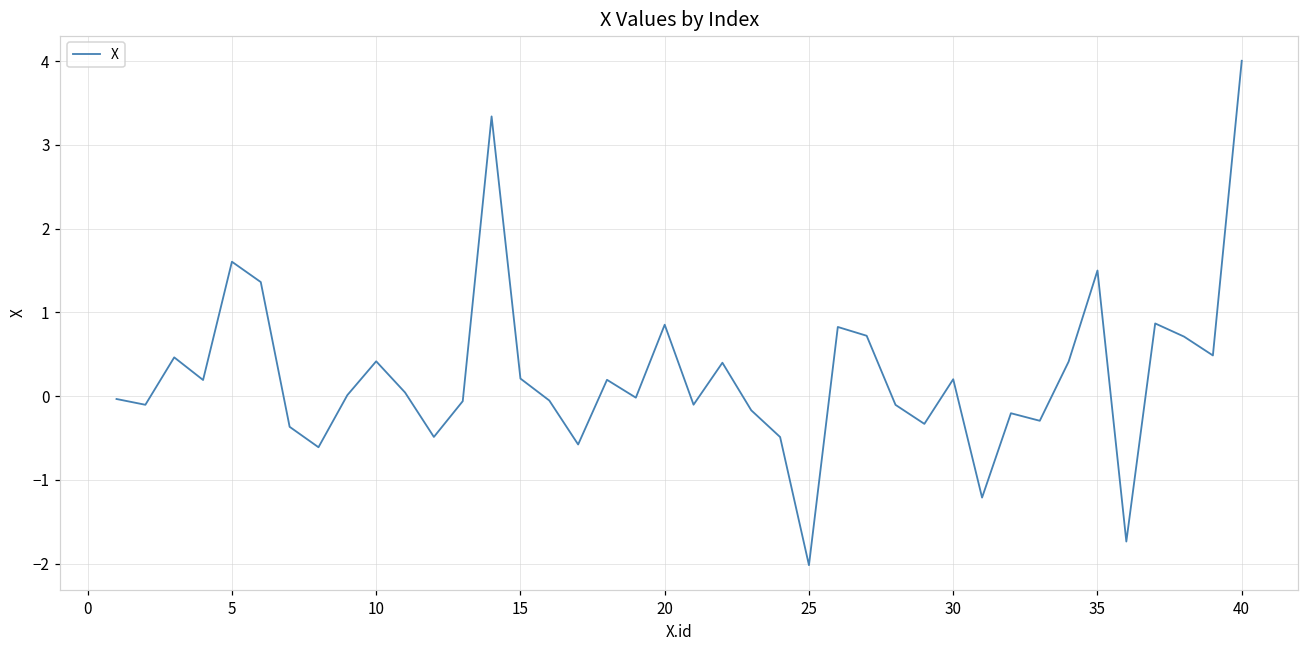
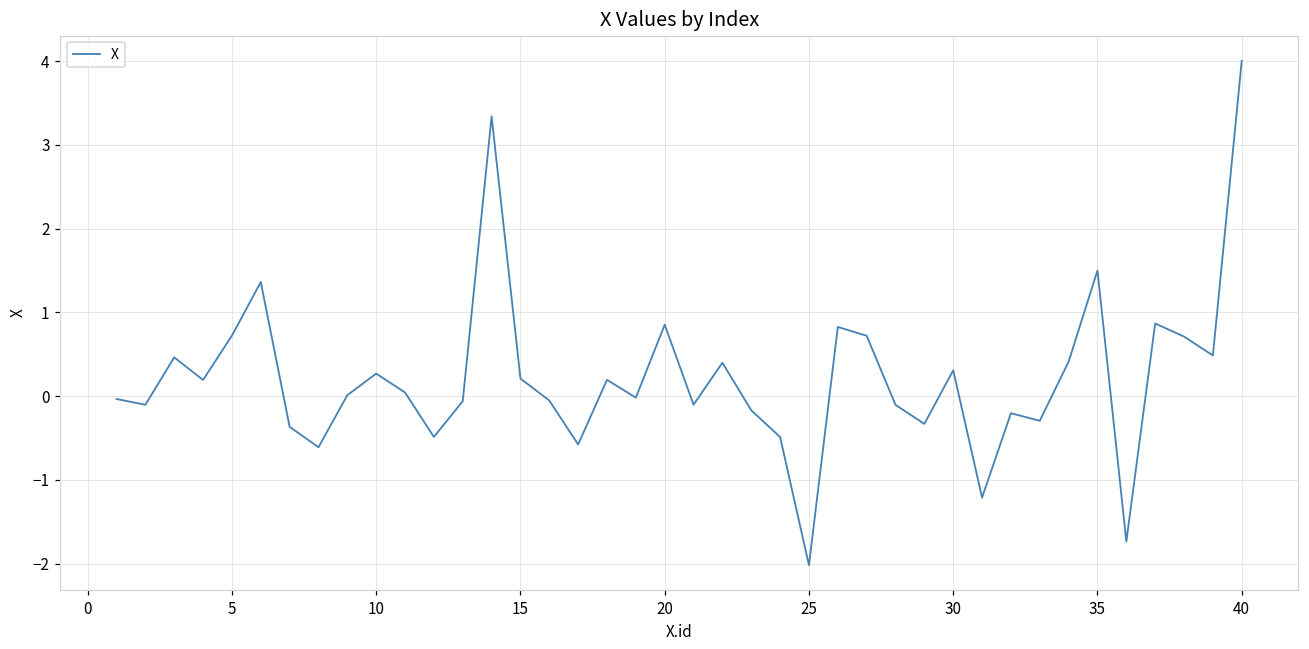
5: 1.6 -> 0.7
10: 0.4 -> 0.3
30: 0.2 -> 0.3
